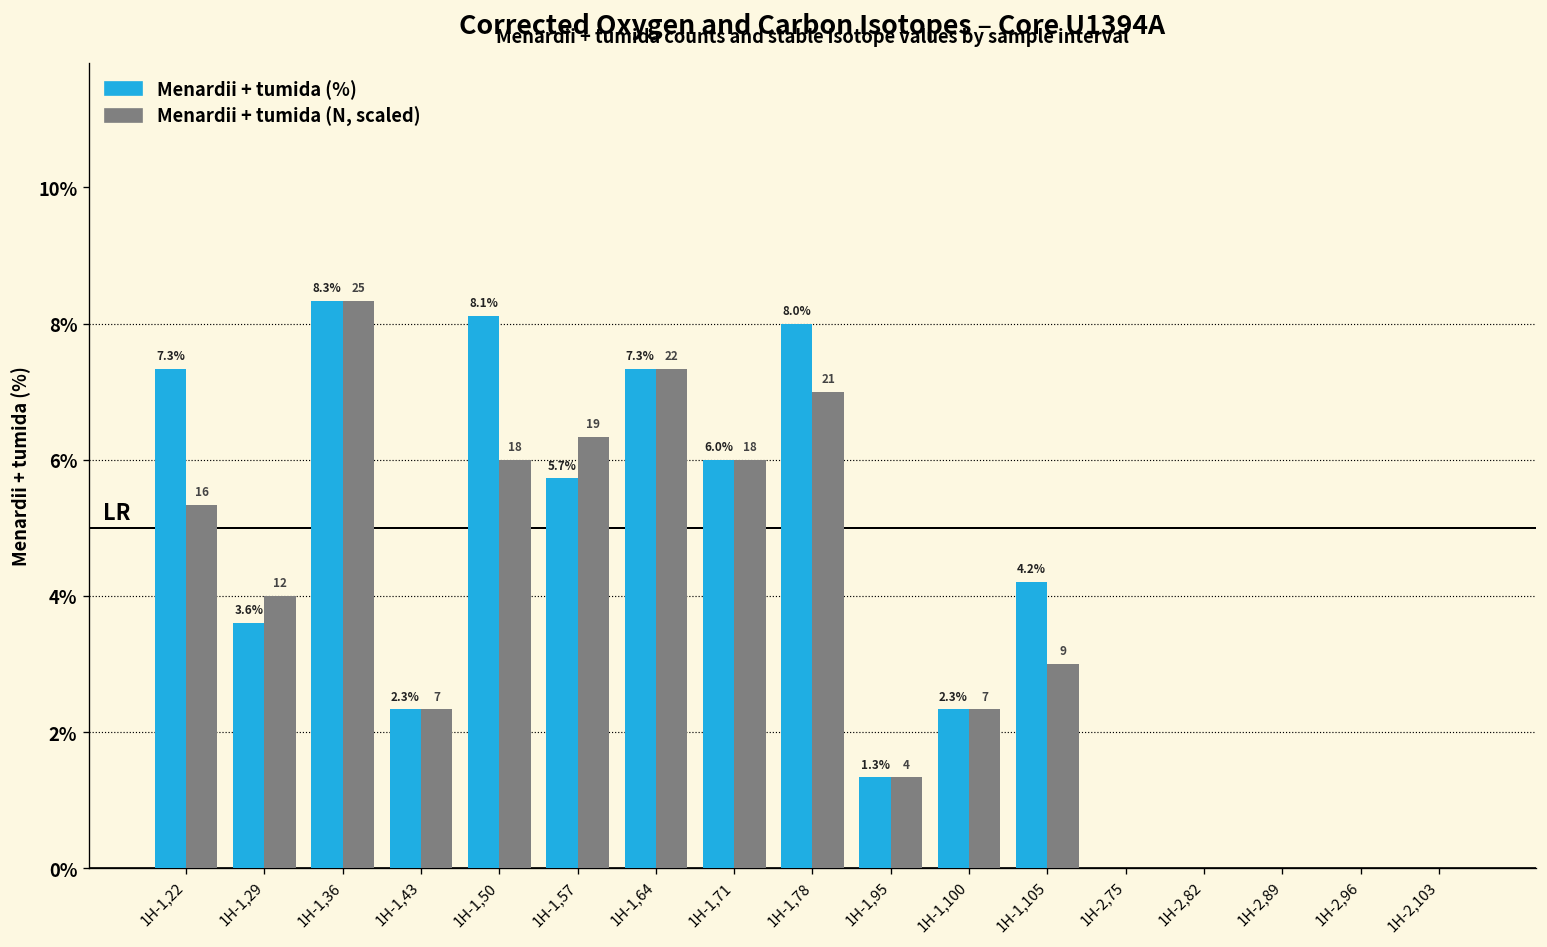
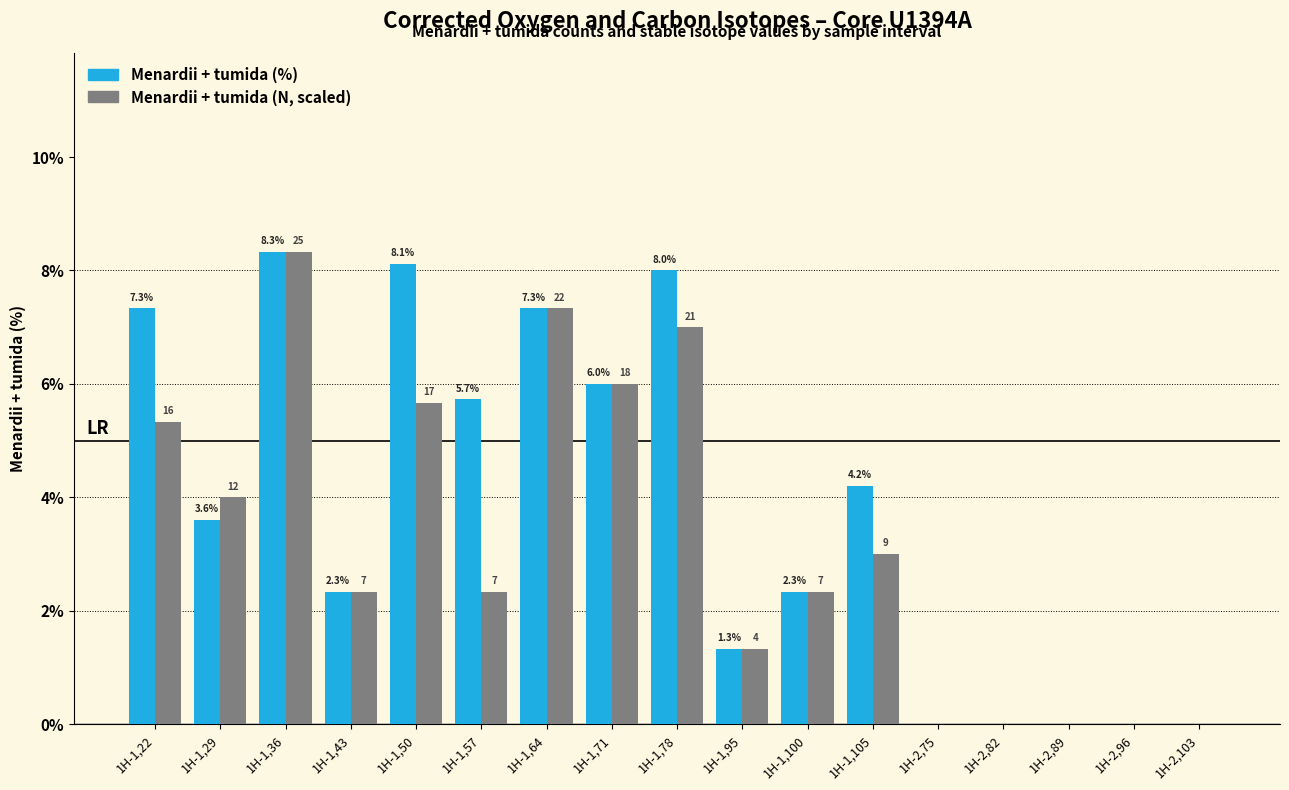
Menardii + tumida (N, scaled), 1H-1,50: 18 -> 17
Menardii + tumida (N, scaled), 1H-1,57: 19 -> 7
